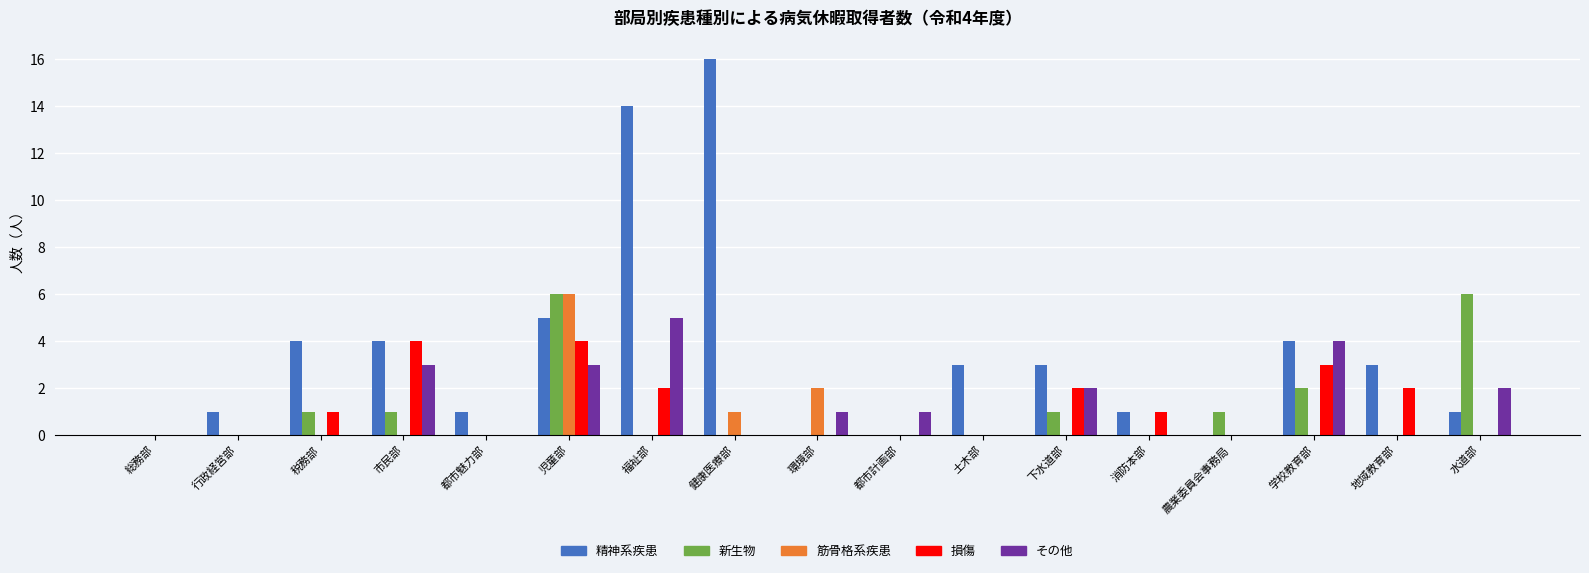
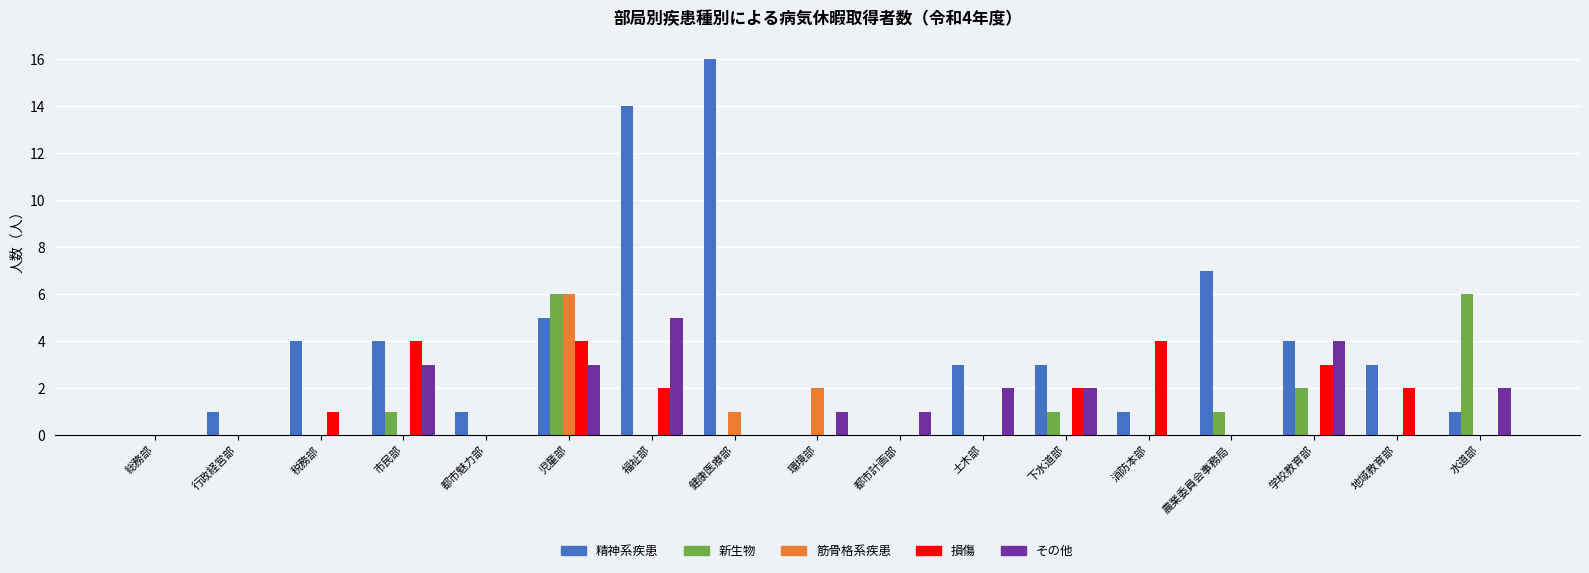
新生物, 税務部: 1 -> 0
その他, 土木部: 0 -> 2
損傷, 消防本部: 1 -> 4
精神系疾患, 農業委員会事務局: 0 -> 7
